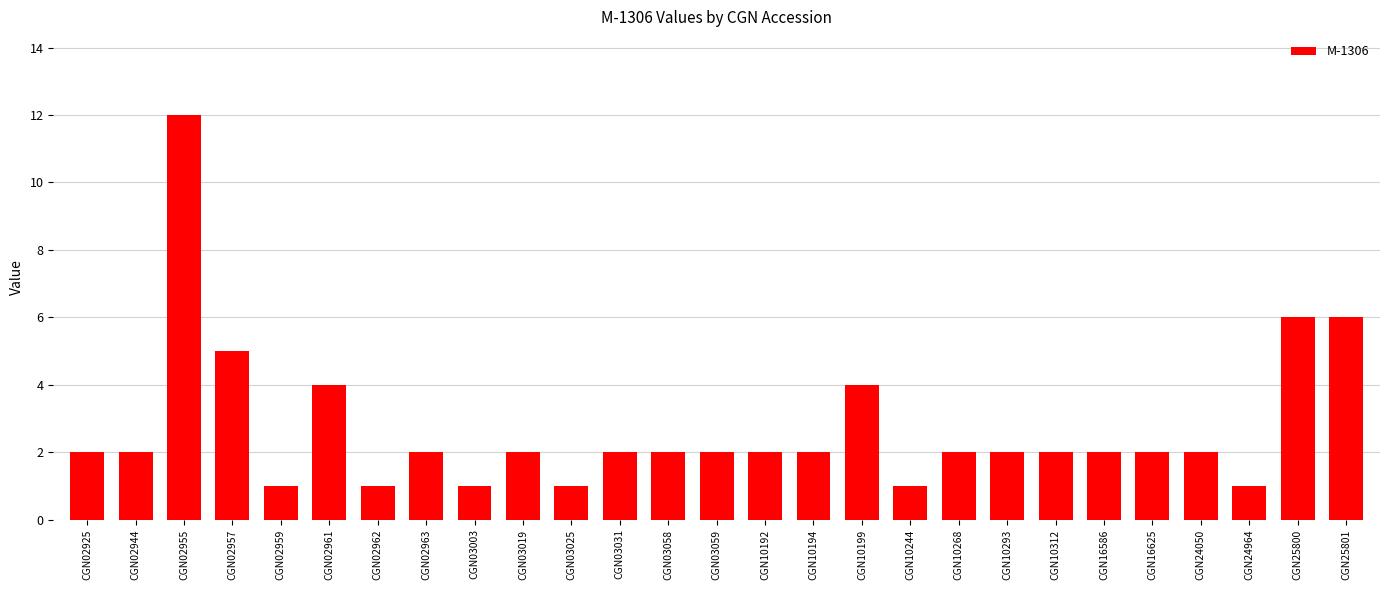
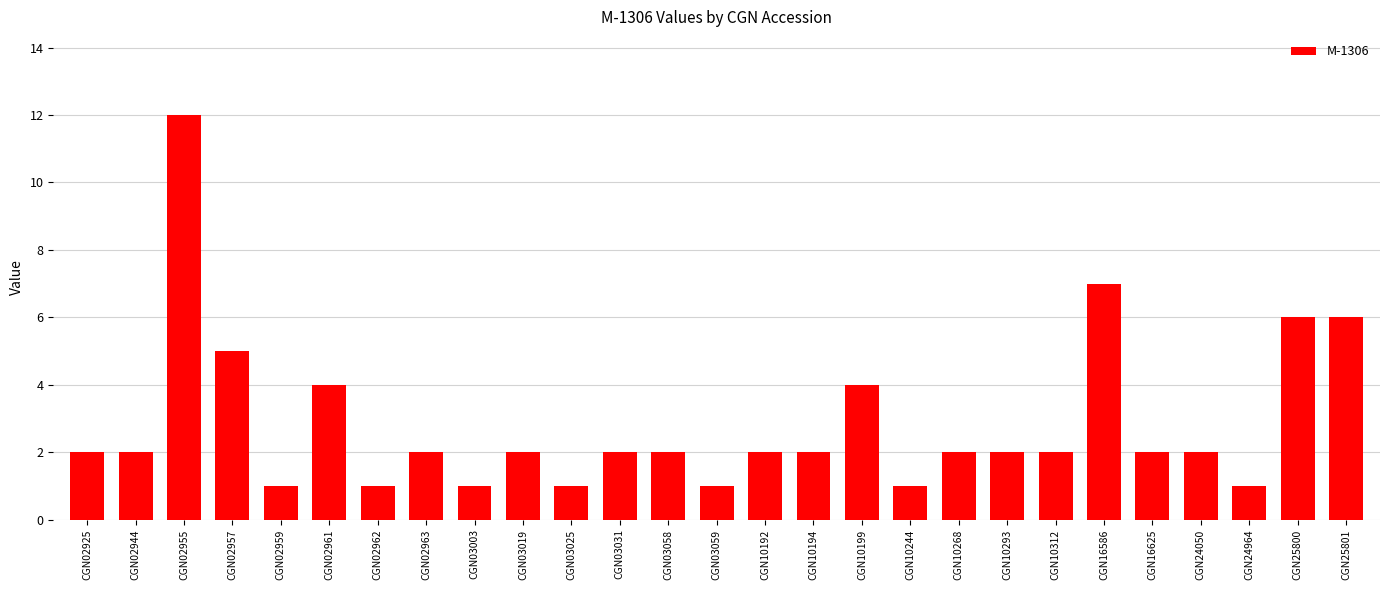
CGN03059: 2 -> 1
CGN16586: 2 -> 7
